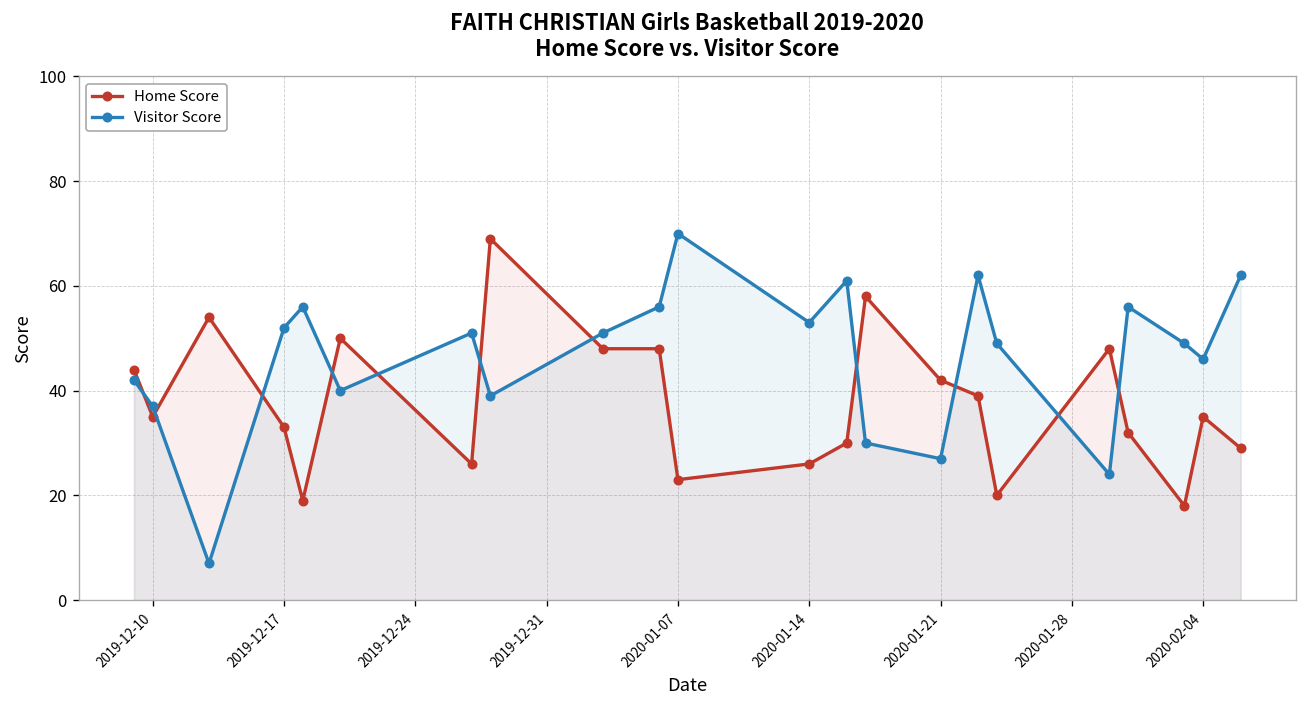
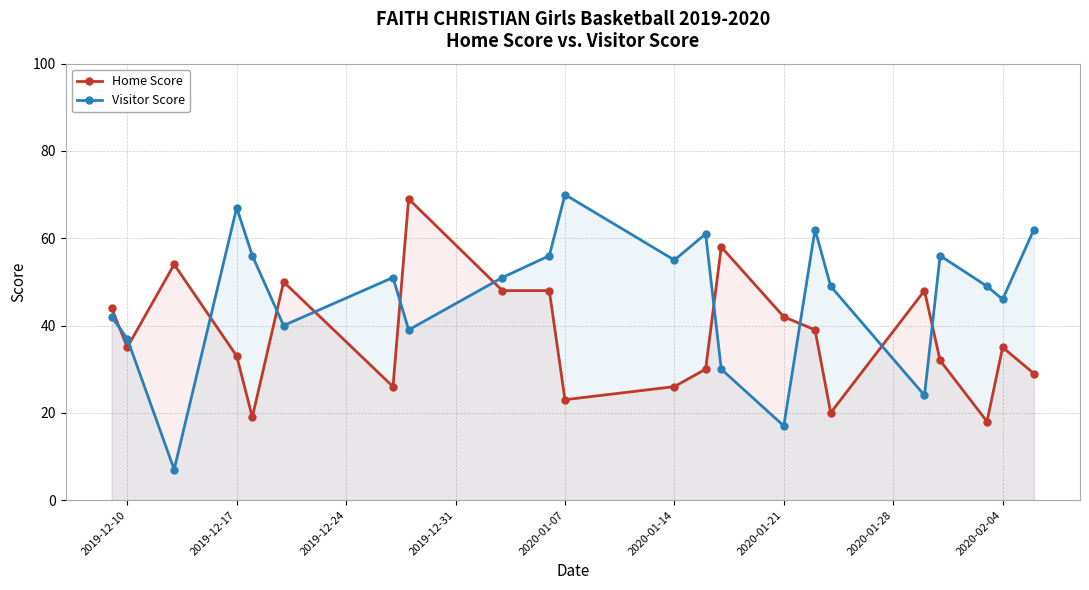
Visitor Score, 2019-12-17: 52 -> 67
Visitor Score, 2020-01-14: 53 -> 55
Visitor Score, 2020-01-21: 27 -> 17
